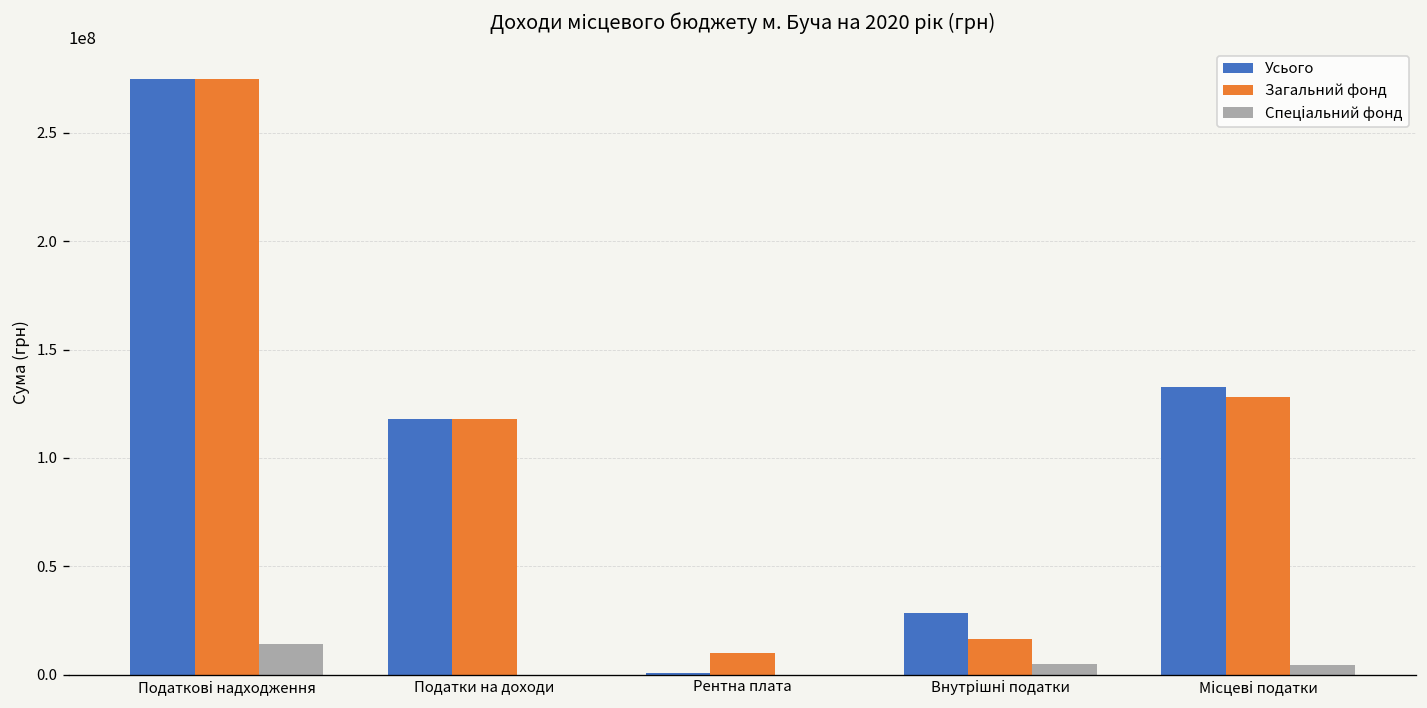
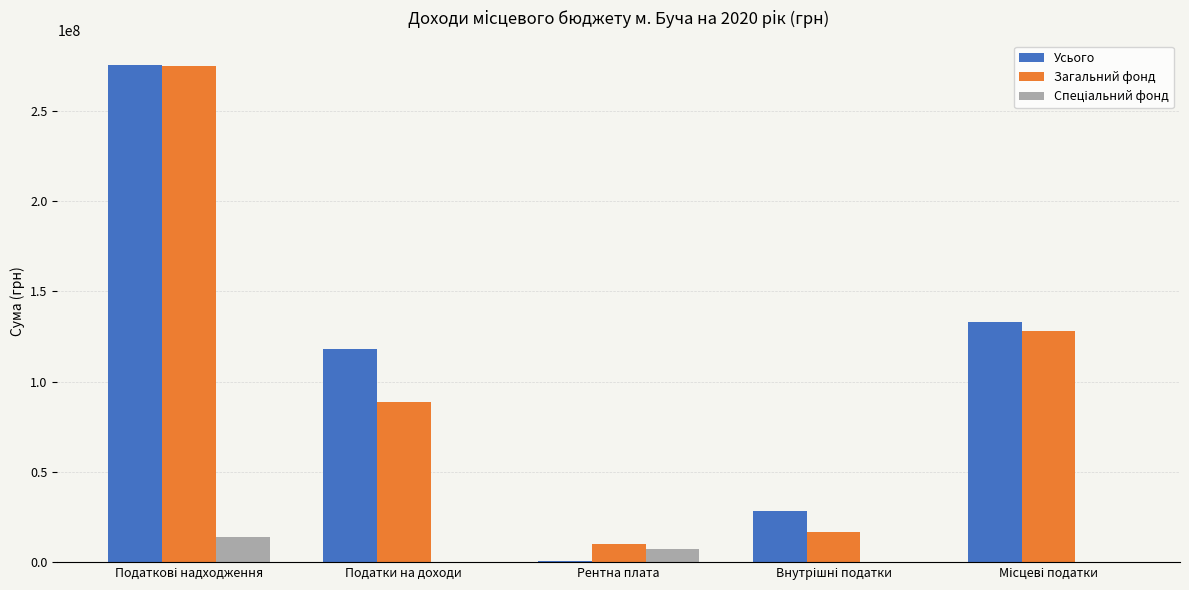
Загальний фонд, Податки на доходи: 118000000 -> 89000000
Спеціальний фонд, Рентна плата: 0 -> 7000000
Спеціальний фонд, Внутрішні податки: 5000000 -> 0
Спеціальний фонд, Місцеві податки: 5000000 -> 0
